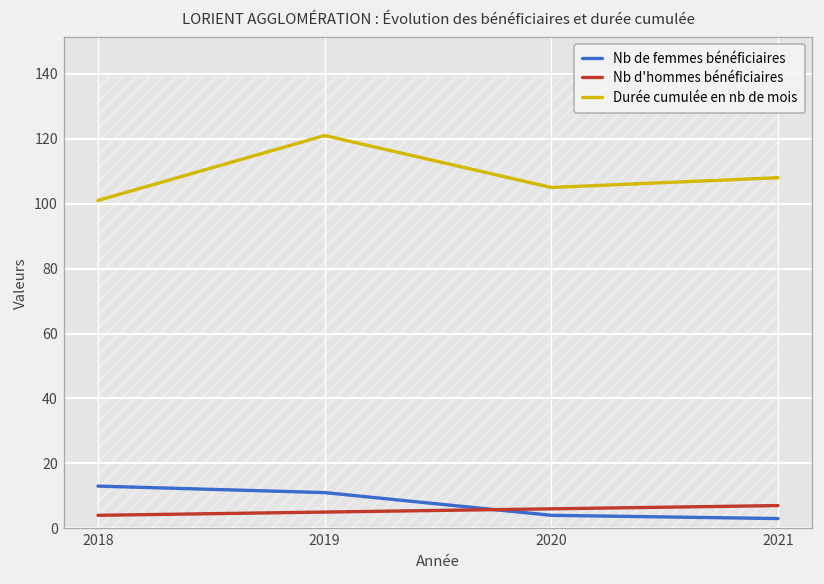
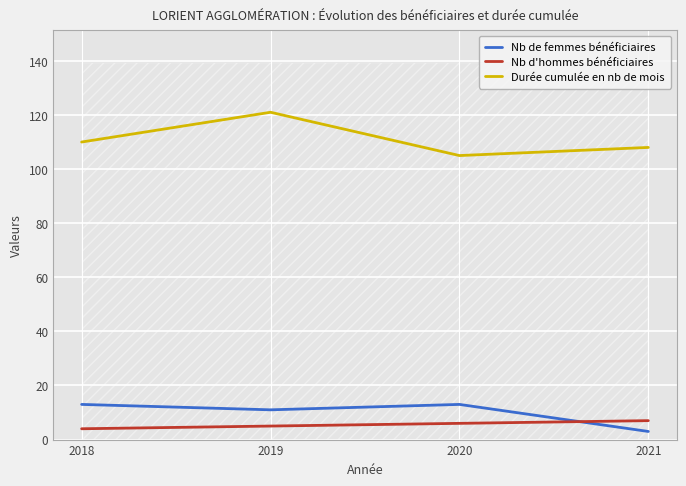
Durée cumulée en nb de mois, 2018: 101 -> 110
Nb de femmes bénéficiaires, 2020: 4 -> 13
